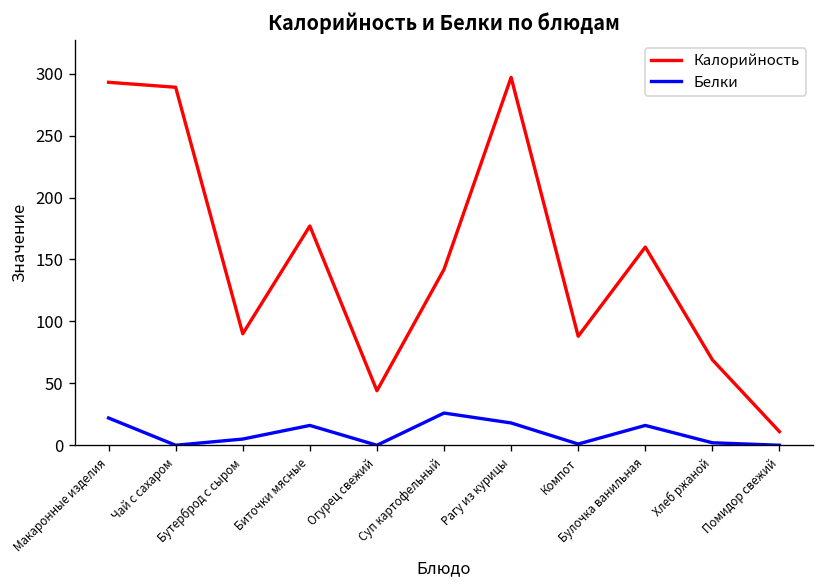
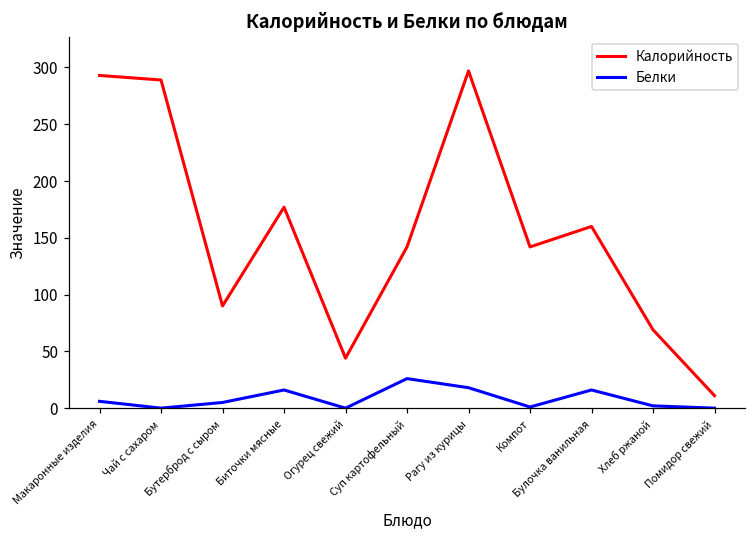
Белки, Макаронные изделия: 22 -> 6
Калорийность, Компот: 88 -> 142
